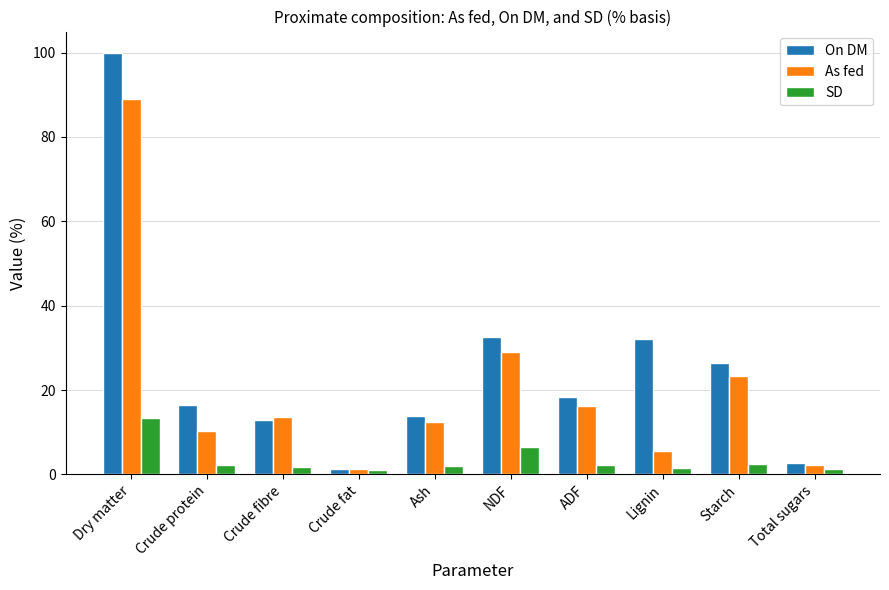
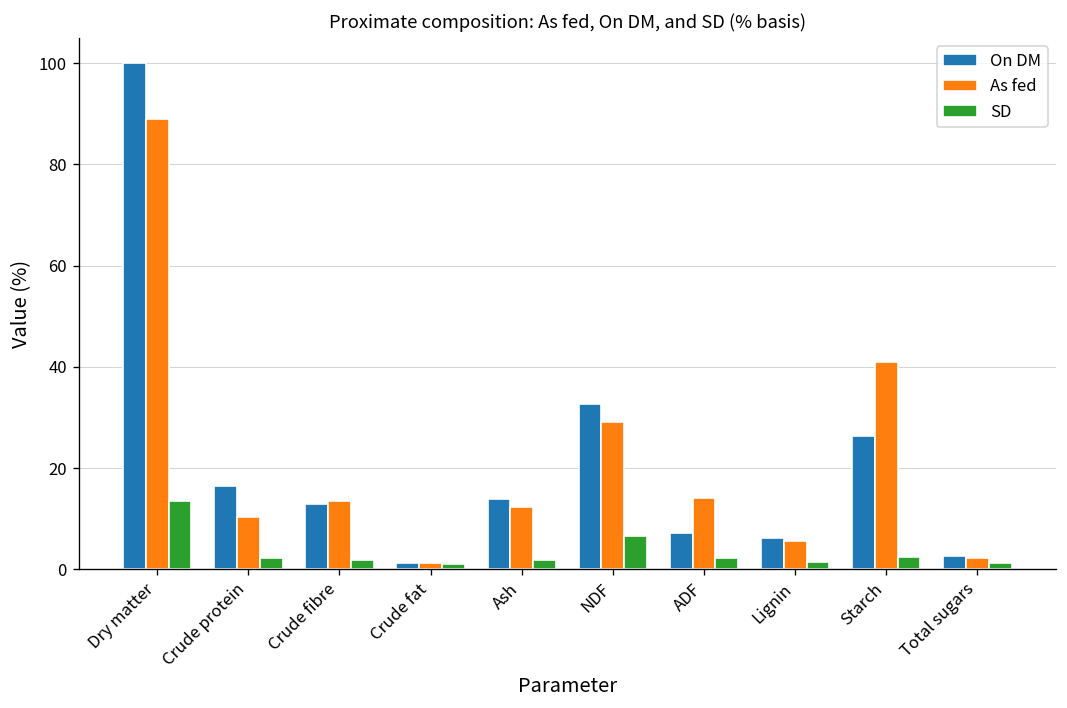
On DM, ADF: 18 -> 7
As fed, ADF: 16 -> 14
On DM, Lignin: 32 -> 6
As fed, Starch: 23 -> 41
